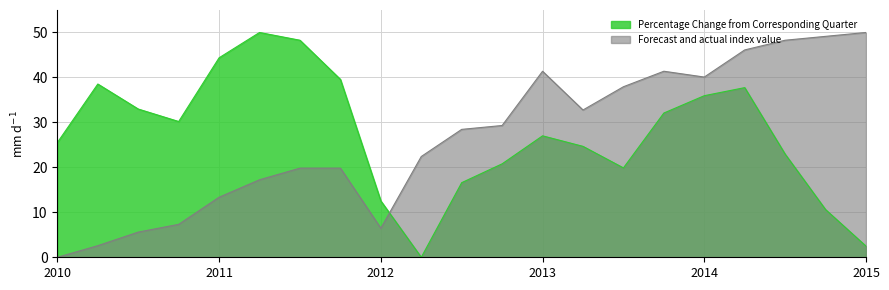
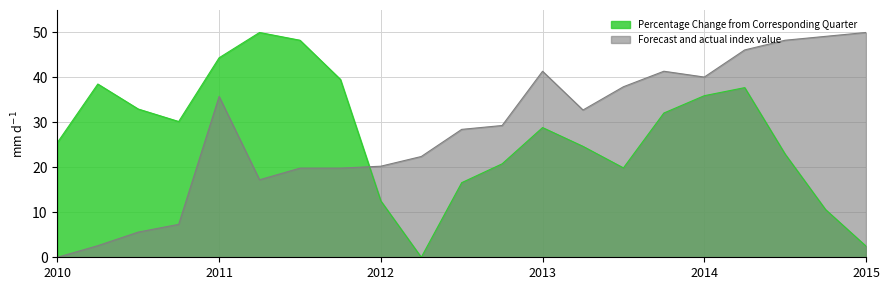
Forecast and actual index value, 2011: 13 -> 36
Forecast and actual index value, 2012: 6 -> 20
Percentage Change from Corresponding Quarter, 2013: 27 -> 29
